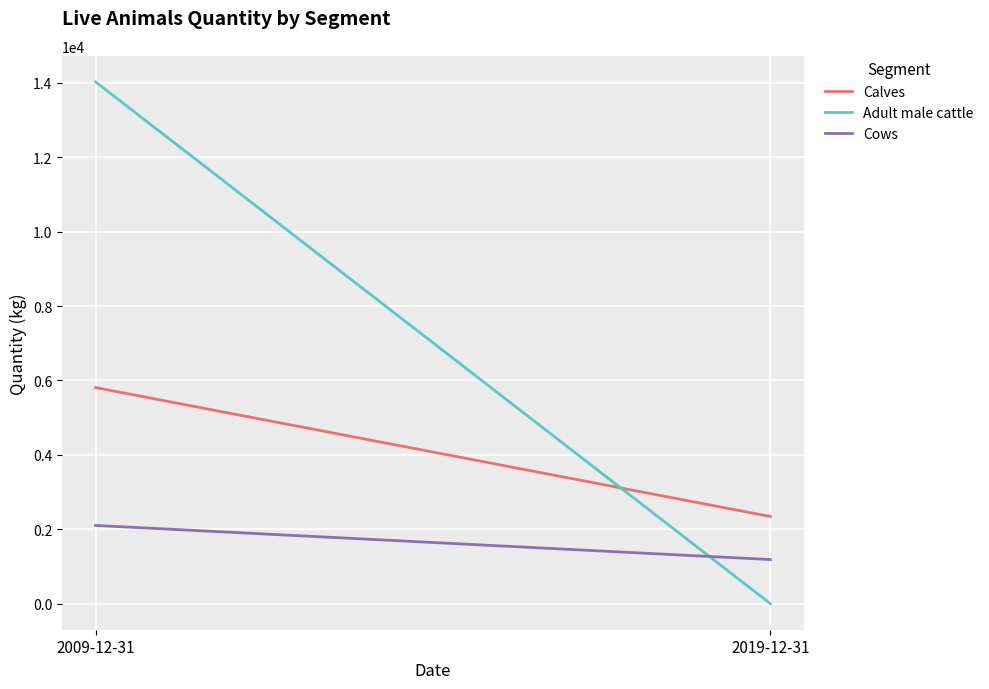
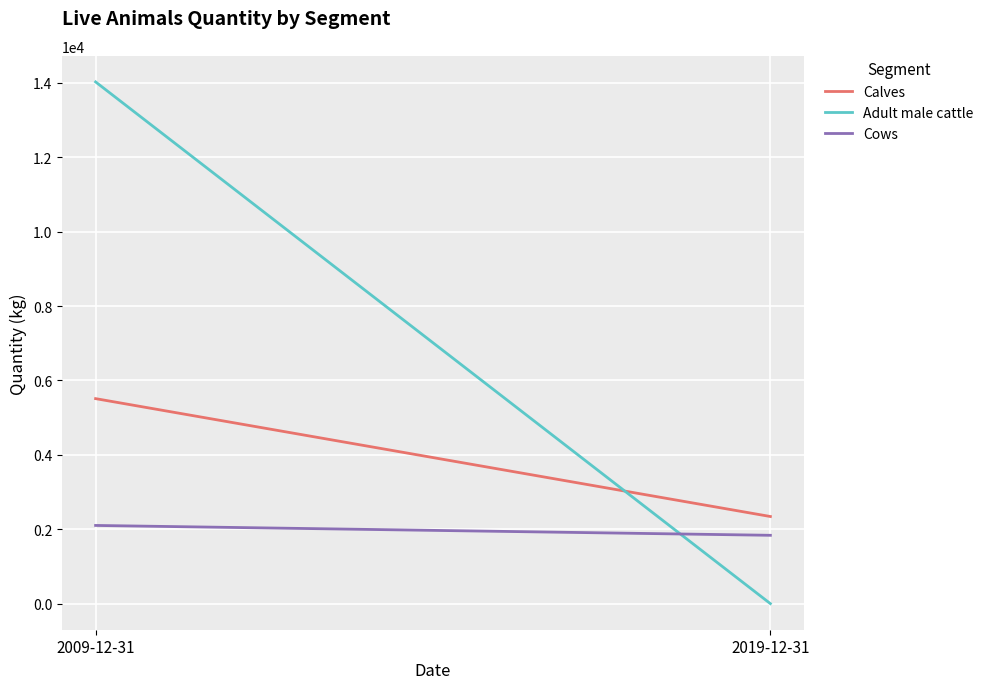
Calves, 2009-12-31: 5800 -> 5500
Cows, 2019-12-31: 1200 -> 1800
